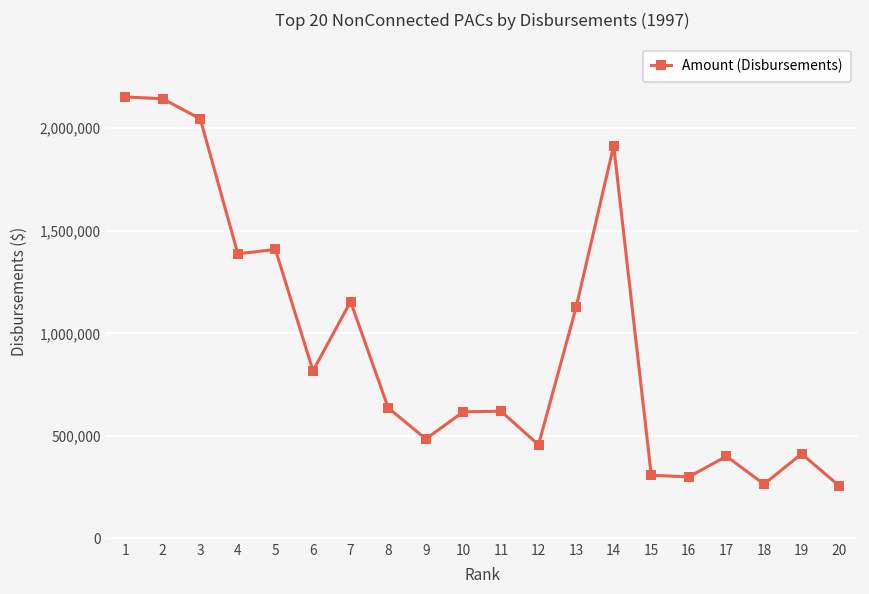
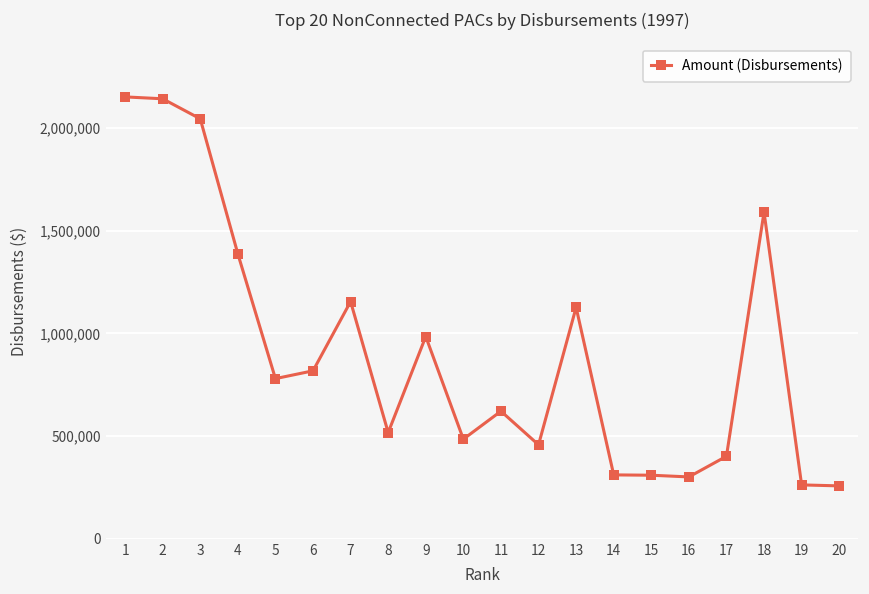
5: 1,410,000 -> 780,000
8: 640,000 -> 520,000
9: 490,000 -> 980,000
10: 620,000 -> 480,000
14: 1,910,000 -> 310,000
18: 270,000 -> 1,590,000
19: 410,000 -> 260,000
